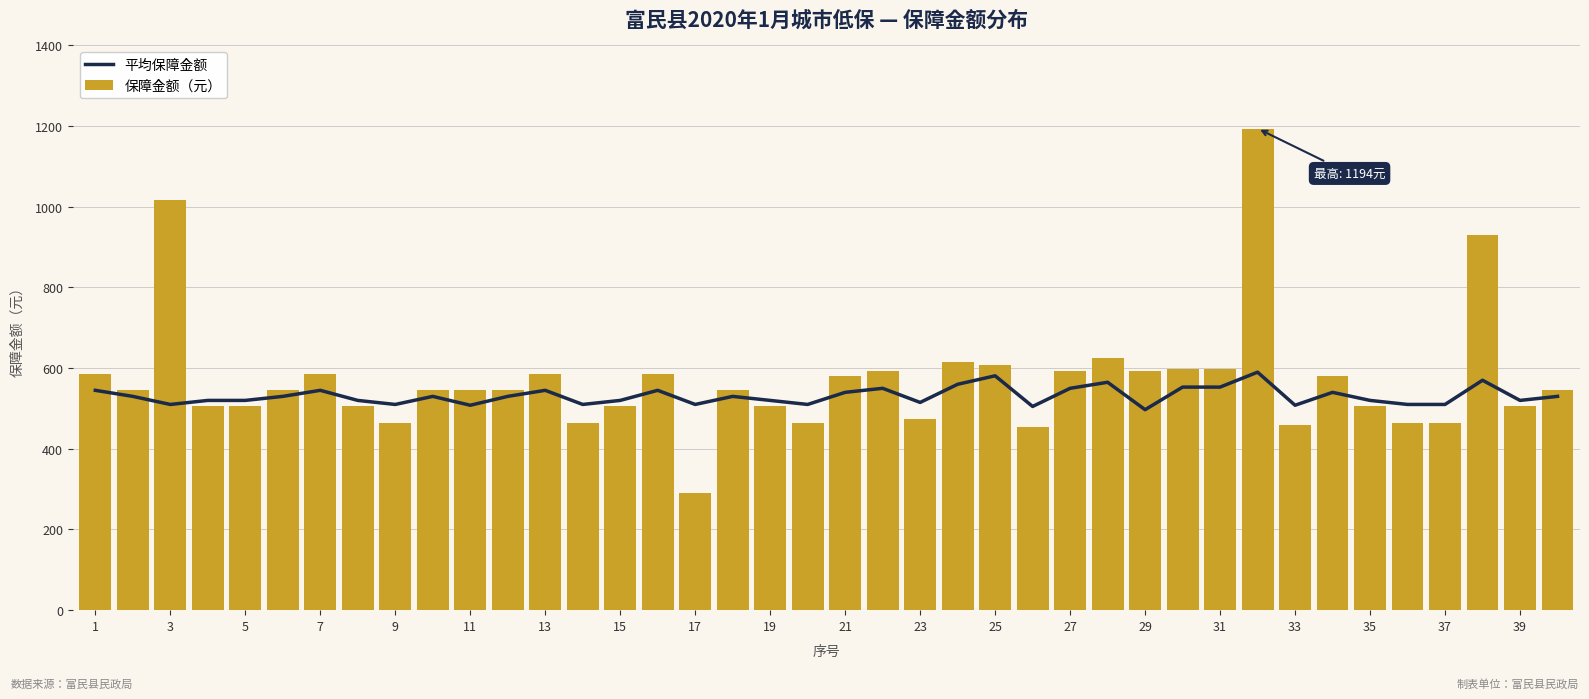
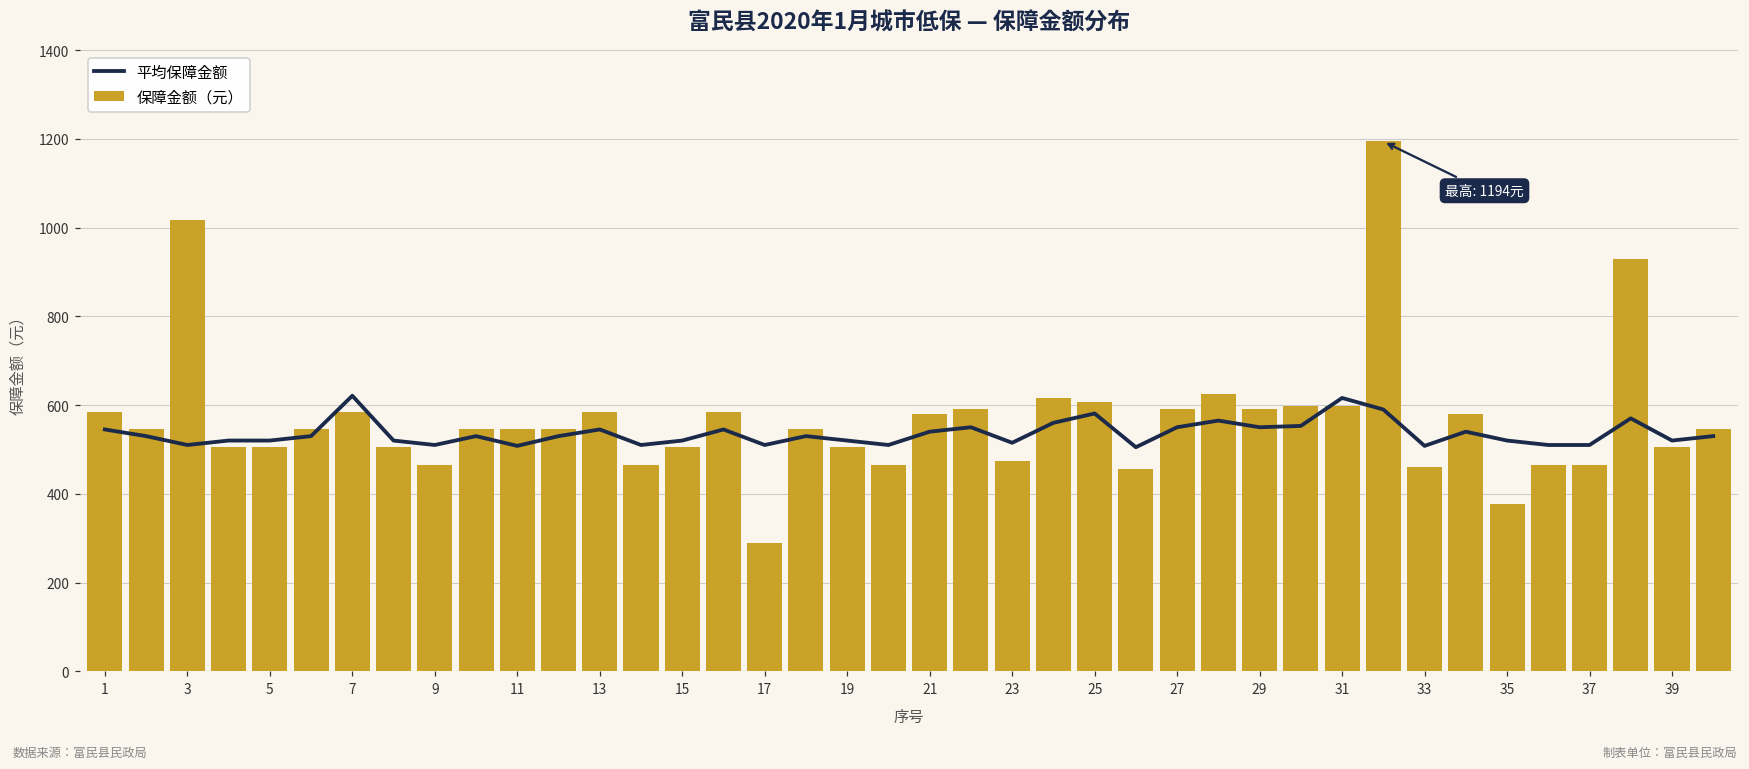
平均保障金额, 7: 550 -> 620
平均保障金额, 29: 500 -> 550
平均保障金额, 31: 550 -> 620
保障金额（元）, 35: 510 -> 380
